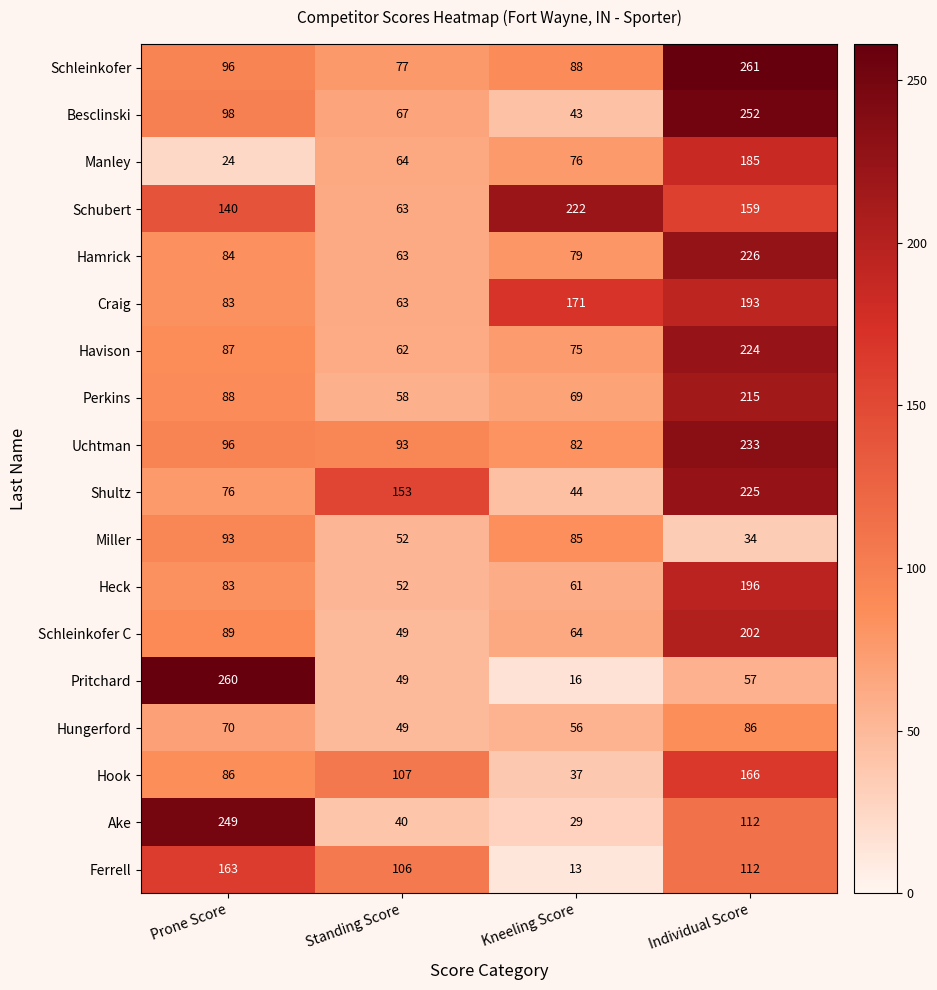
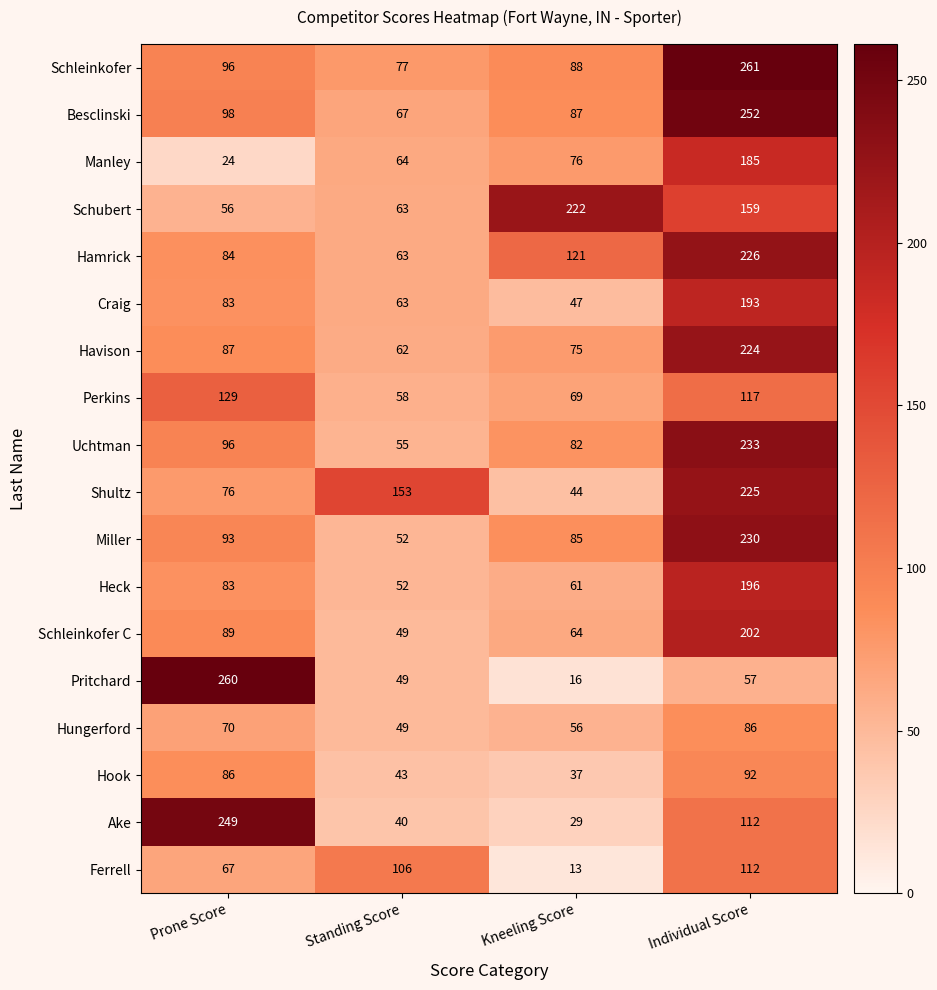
Besclinski, Kneeling Score: 43 -> 87
Schubert, Prone Score: 140 -> 56
Hamrick, Kneeling Score: 79 -> 121
Craig, Kneeling Score: 171 -> 47
Perkins, Prone Score: 88 -> 129
Perkins, Individual Score: 215 -> 117
Uchtman, Standing Score: 93 -> 55
Miller, Individual Score: 34 -> 230
Hook, Standing Score: 107 -> 43
Hook, Individual Score: 166 -> 92
Ferrell, Prone Score: 163 -> 67
